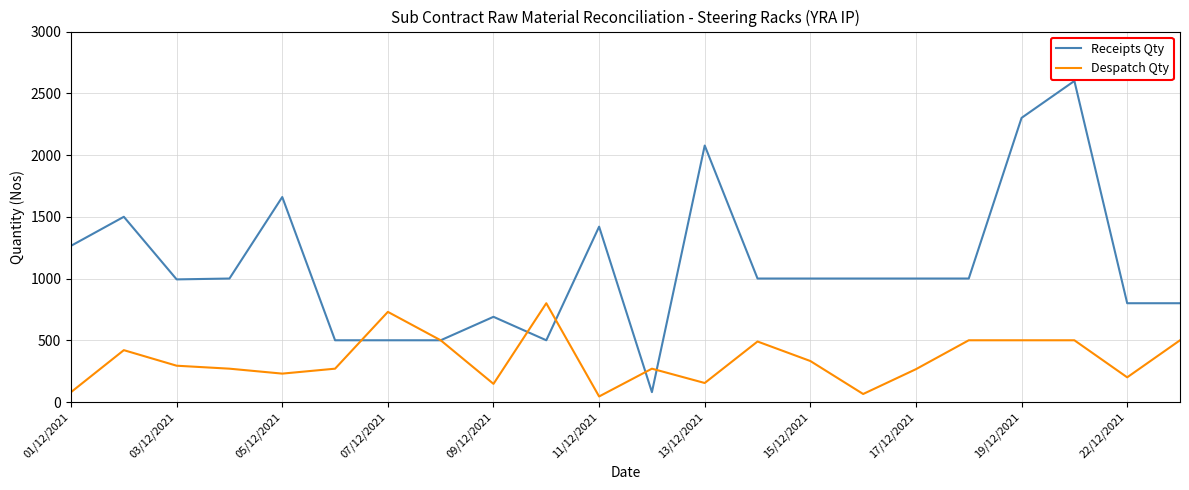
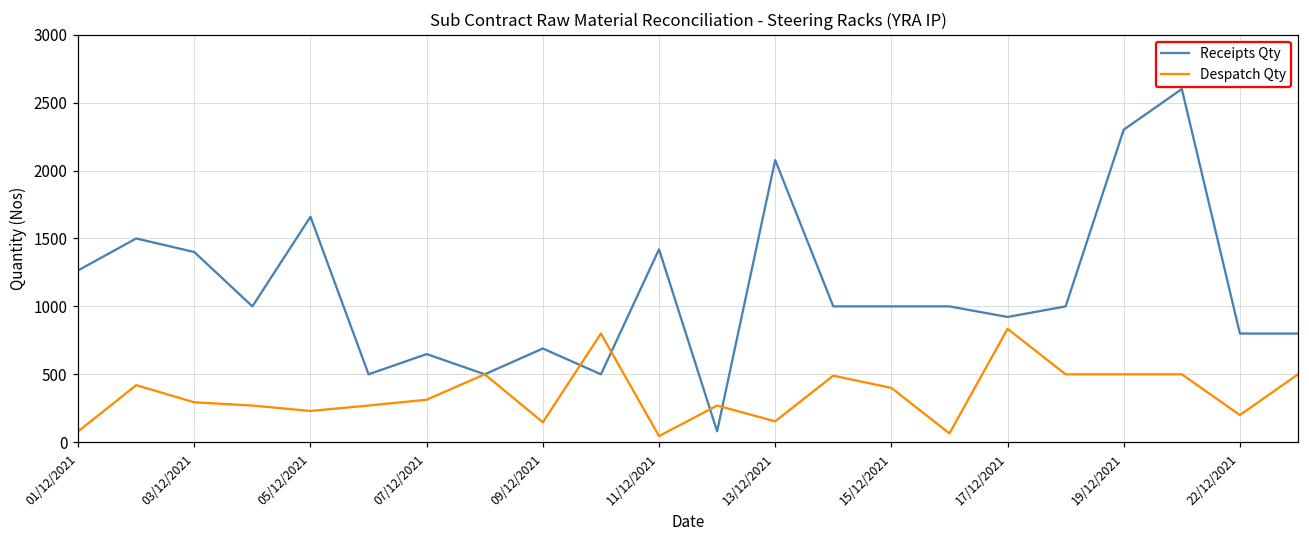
Receipts Qty, 03/12/2021: 990 -> 1400
Receipts Qty, 07/12/2021: 500 -> 650
Despatch Qty, 07/12/2021: 730 -> 310
Despatch Qty, 15/12/2021: 330 -> 400
Receipts Qty, 17/12/2021: 1000 -> 920
Despatch Qty, 17/12/2021: 270 -> 840
